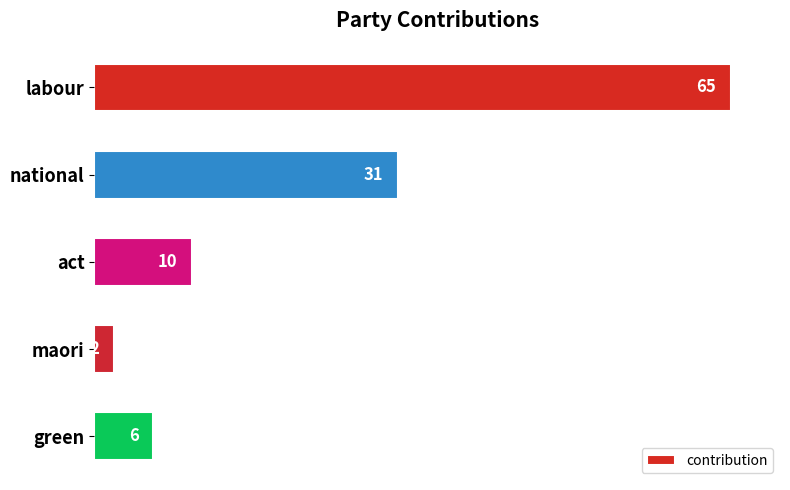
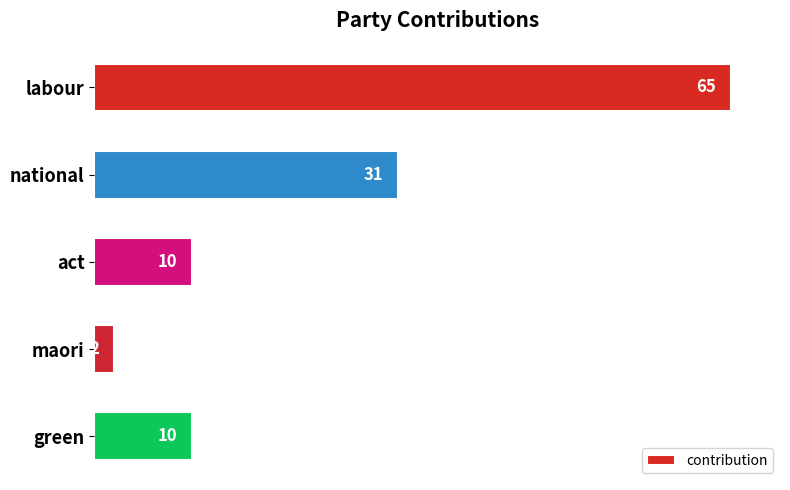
green: 6 -> 10
